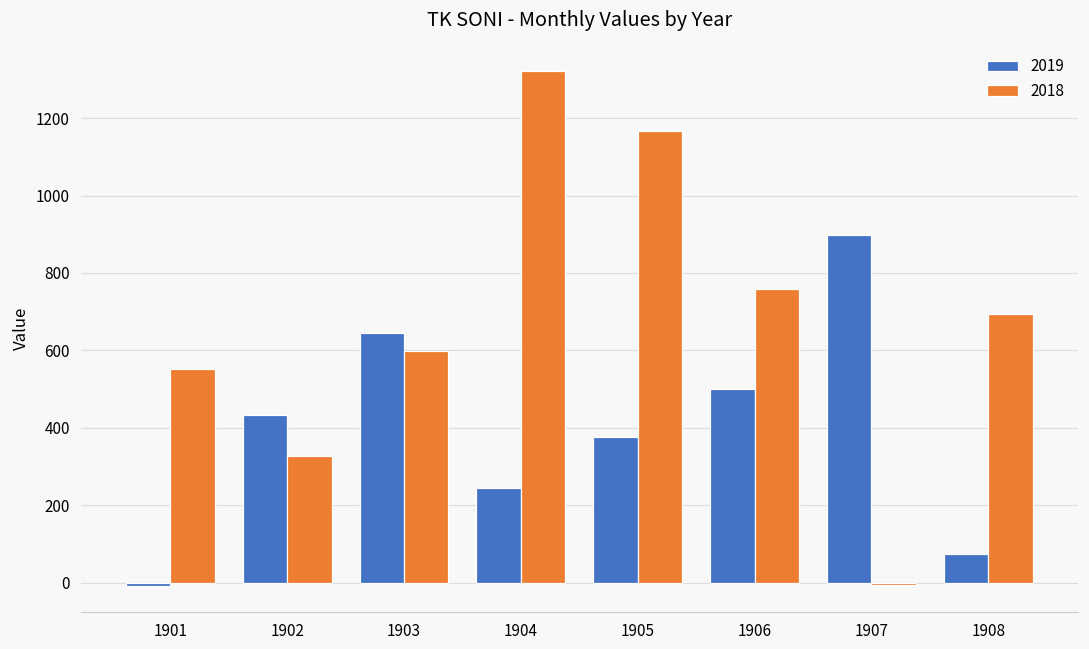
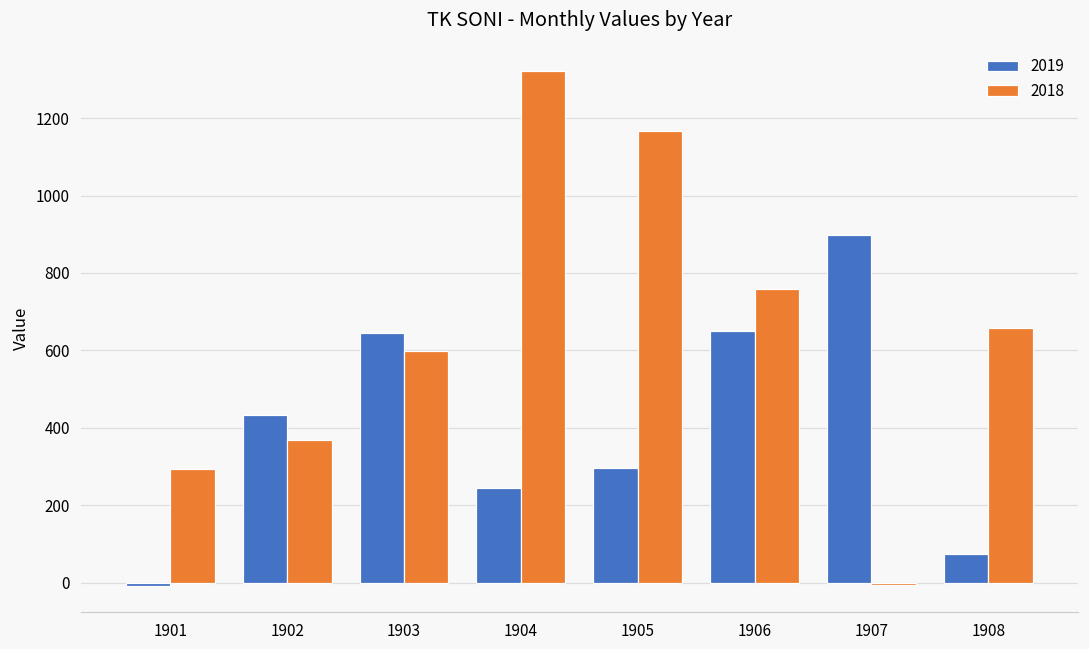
2018, 1901: 550 -> 290
2018, 1902: 330 -> 370
2019, 1905: 380 -> 300
2019, 1906: 500 -> 650
2018, 1908: 690 -> 660
